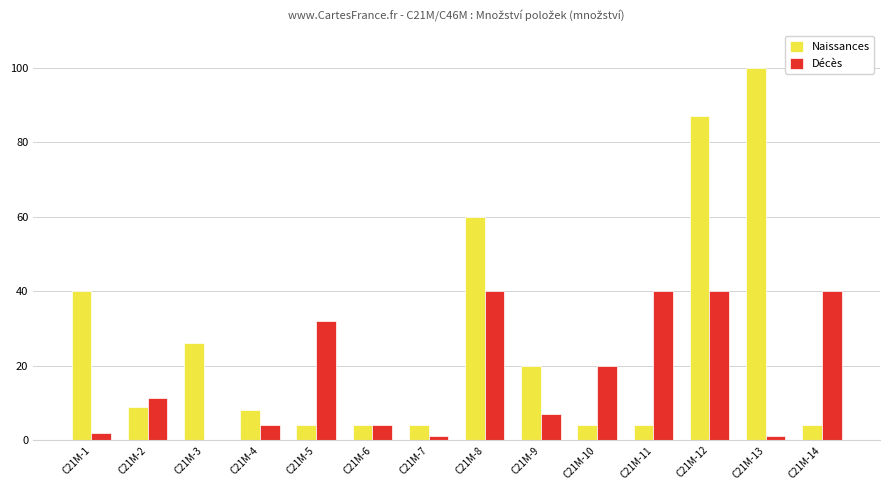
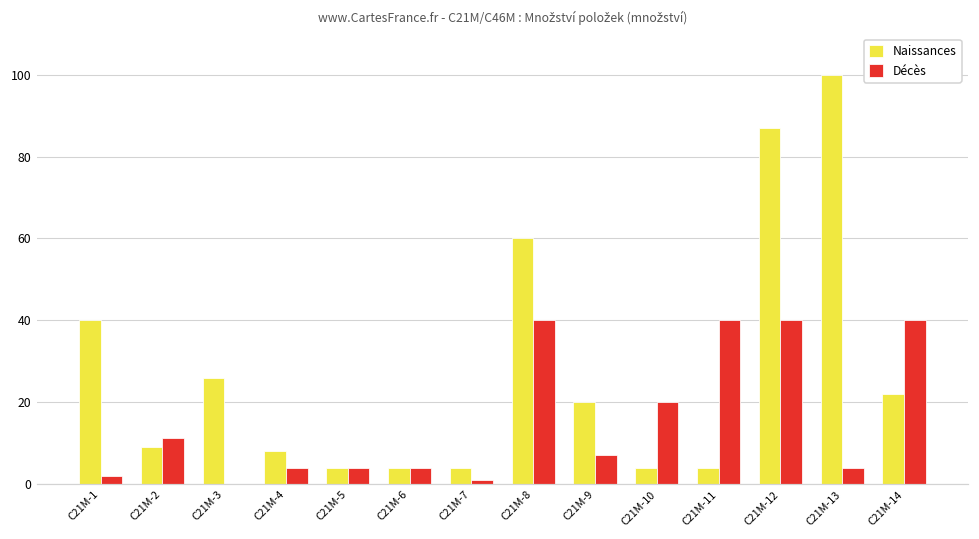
Décès, C21M-5: 32 -> 4
Décès, C21M-13: 1 -> 4
Naissances, C21M-14: 4 -> 22
